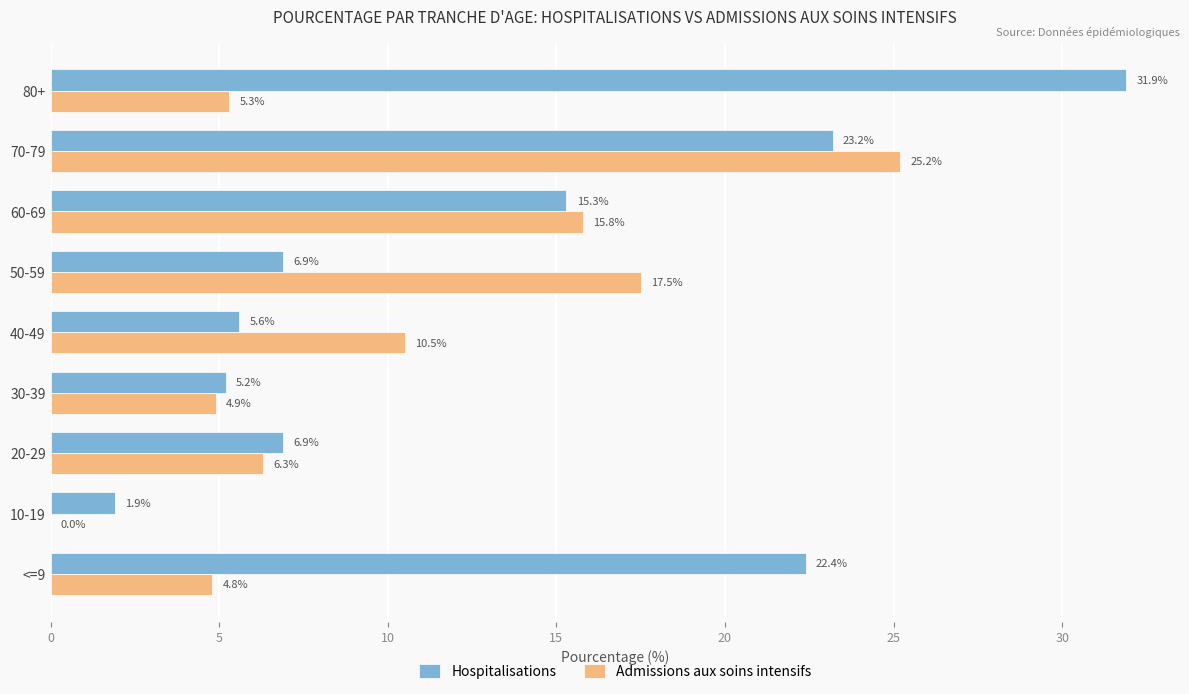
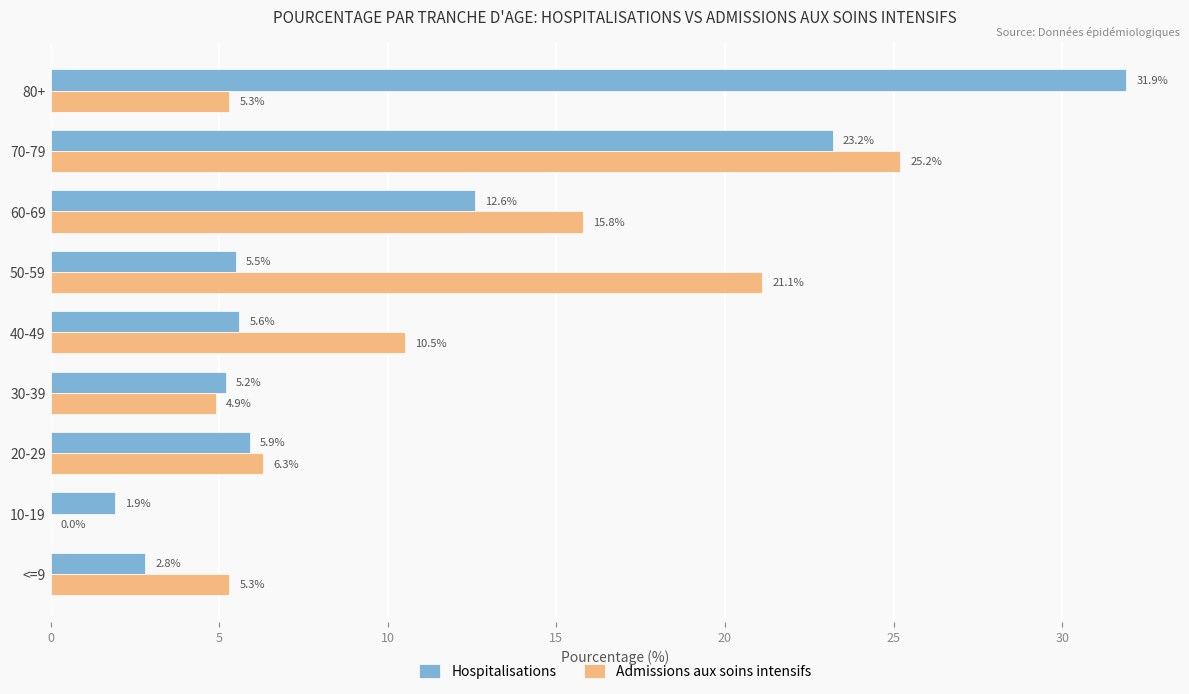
Hospitalisations, 60-69: 15.3% -> 12.6%
Hospitalisations, 50-59: 6.9% -> 5.5%
Admissions aux soins intensifs, 50-59: 17.5% -> 21.1%
Hospitalisations, 20-29: 6.9% -> 5.9%
Hospitalisations, <=9: 22.4% -> 2.8%
Admissions aux soins intensifs, <=9: 4.8% -> 5.3%
